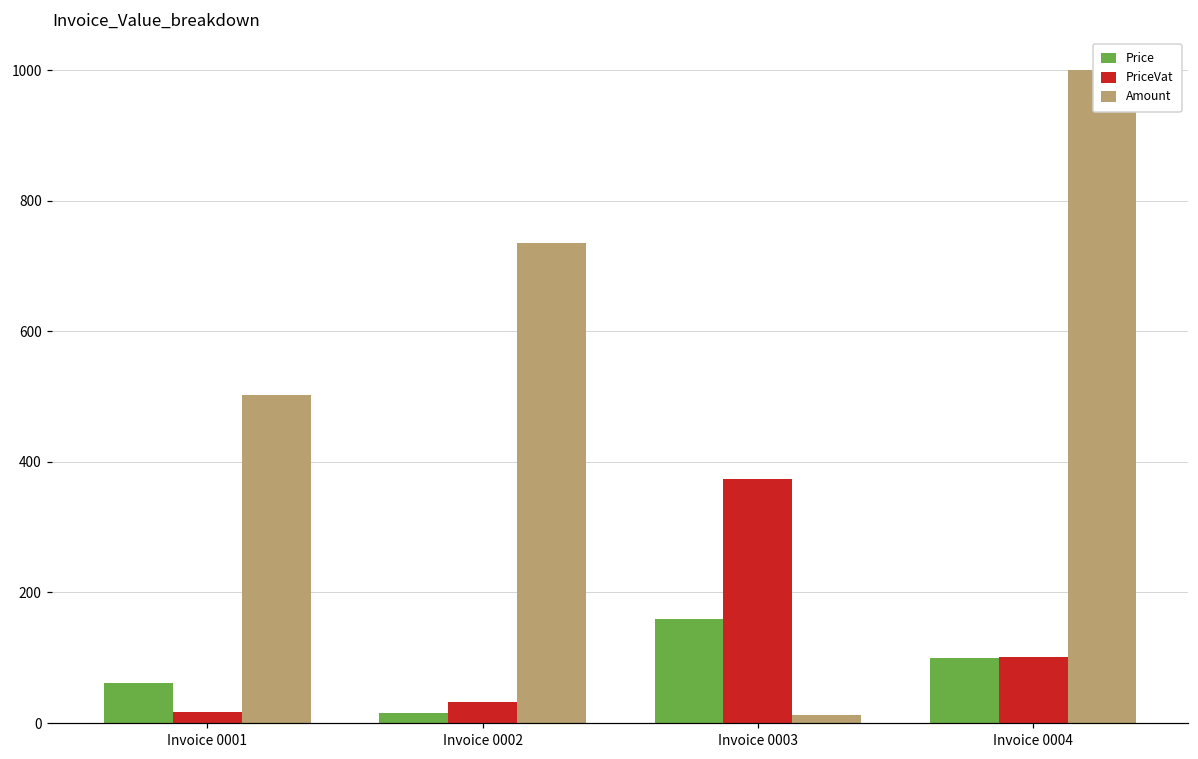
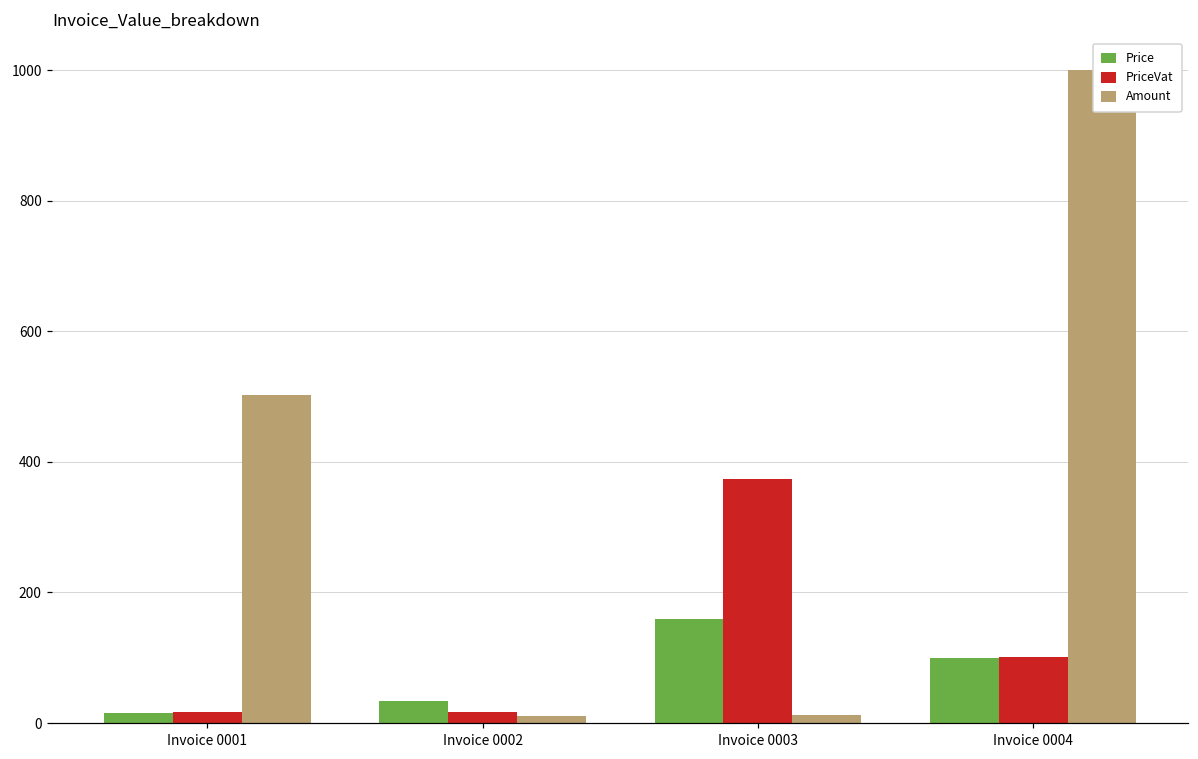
Price, Invoice 0001: 60 -> 20
Price, Invoice 0002: 20 -> 30
PriceVat, Invoice 0002: 30 -> 20
Amount, Invoice 0002: 740 -> 10
